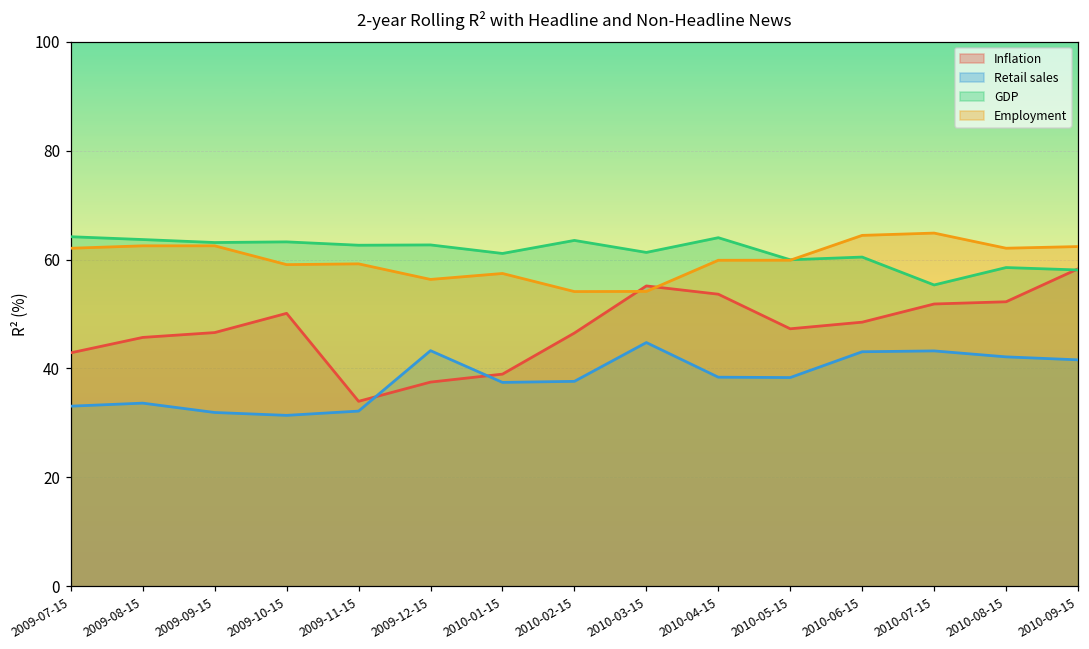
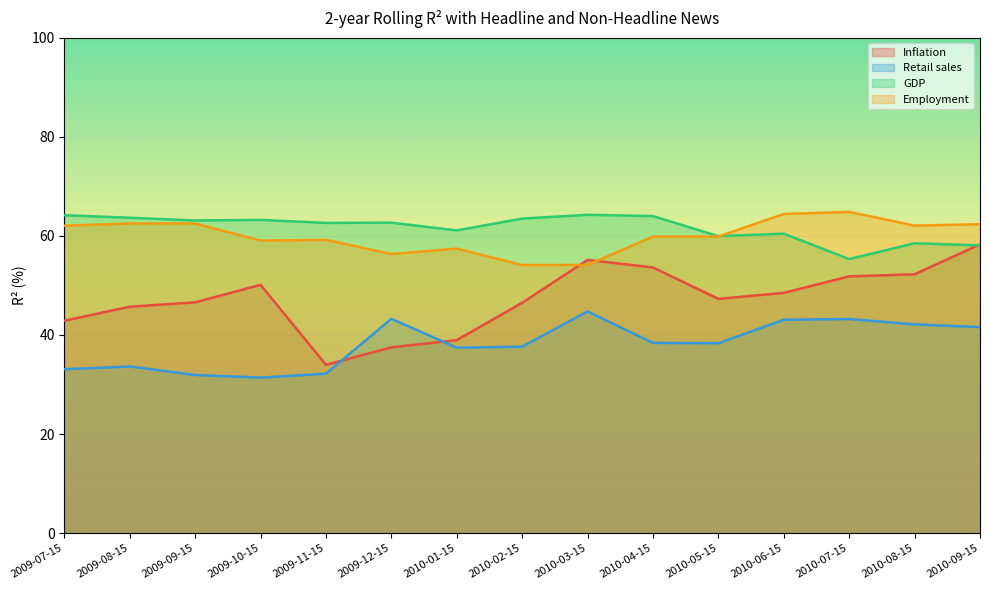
GDP, 2010-03-15: 61 -> 64
